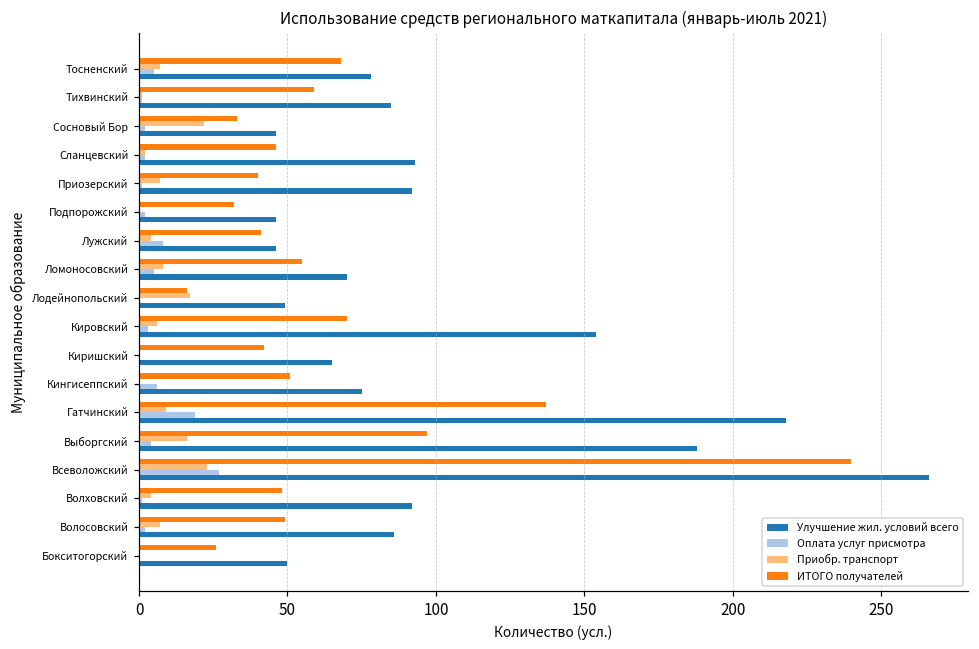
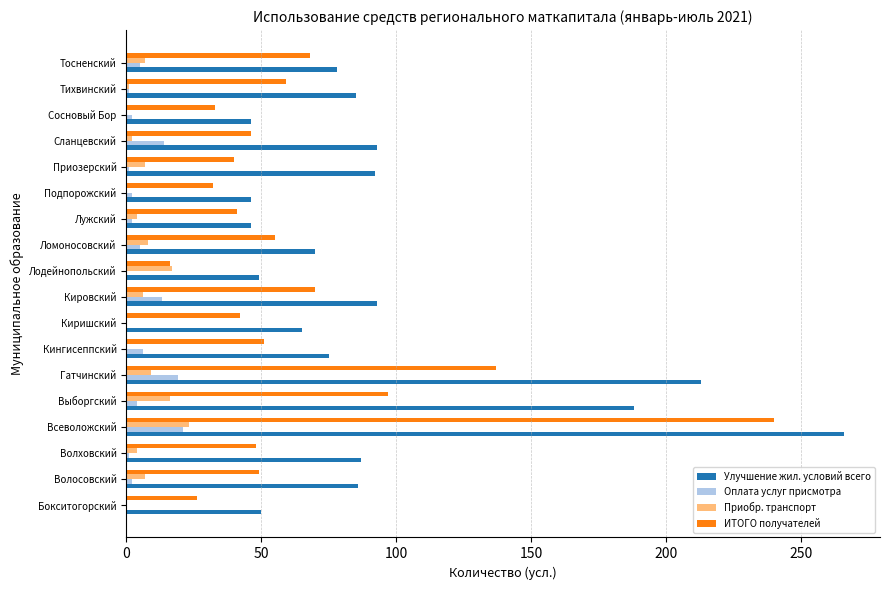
Приобр. транспорт, Сосновый Бор: 22 -> 0
Оплата услуг присмотра, Сланцевский: 2 -> 14
Оплата услуг присмотра, Лужский: 8 -> 2
Оплата услуг присмотра, Кировский: 3 -> 13
Улучшение жил. условий всего, Кировский: 154 -> 93
Улучшение жил. условий всего, Гатчинский: 218 -> 213
Оплата услуг присмотра, Всеволожский: 27 -> 21
Улучшение жил. условий всего, Волховский: 92 -> 87
